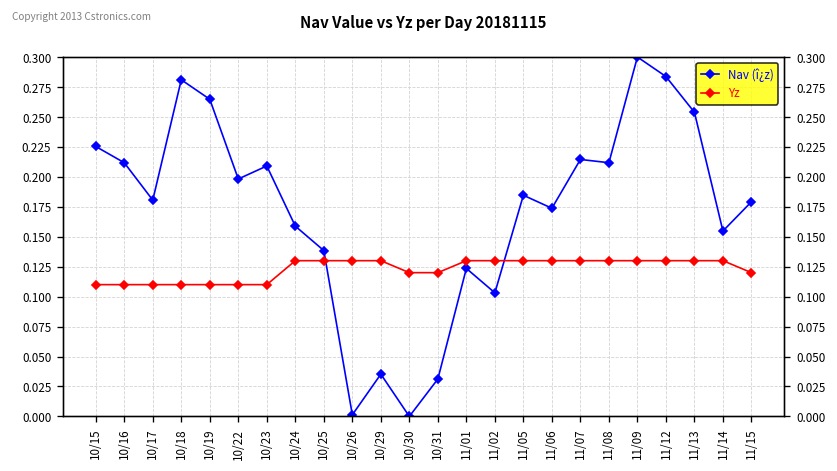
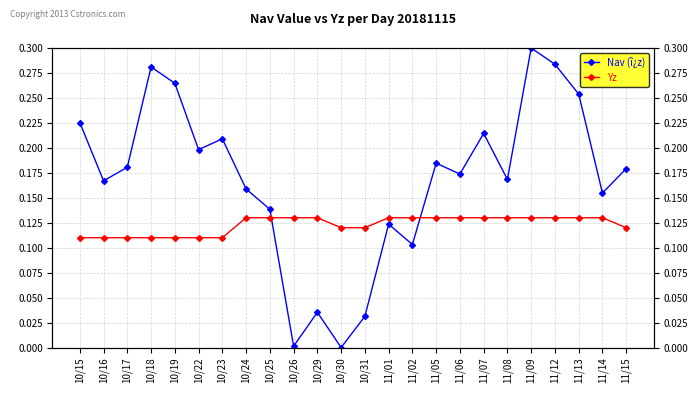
Nav (î¿z), 10/16: 0.21 -> 0.17
Nav (î¿z), 11/08: 0.21 -> 0.17
